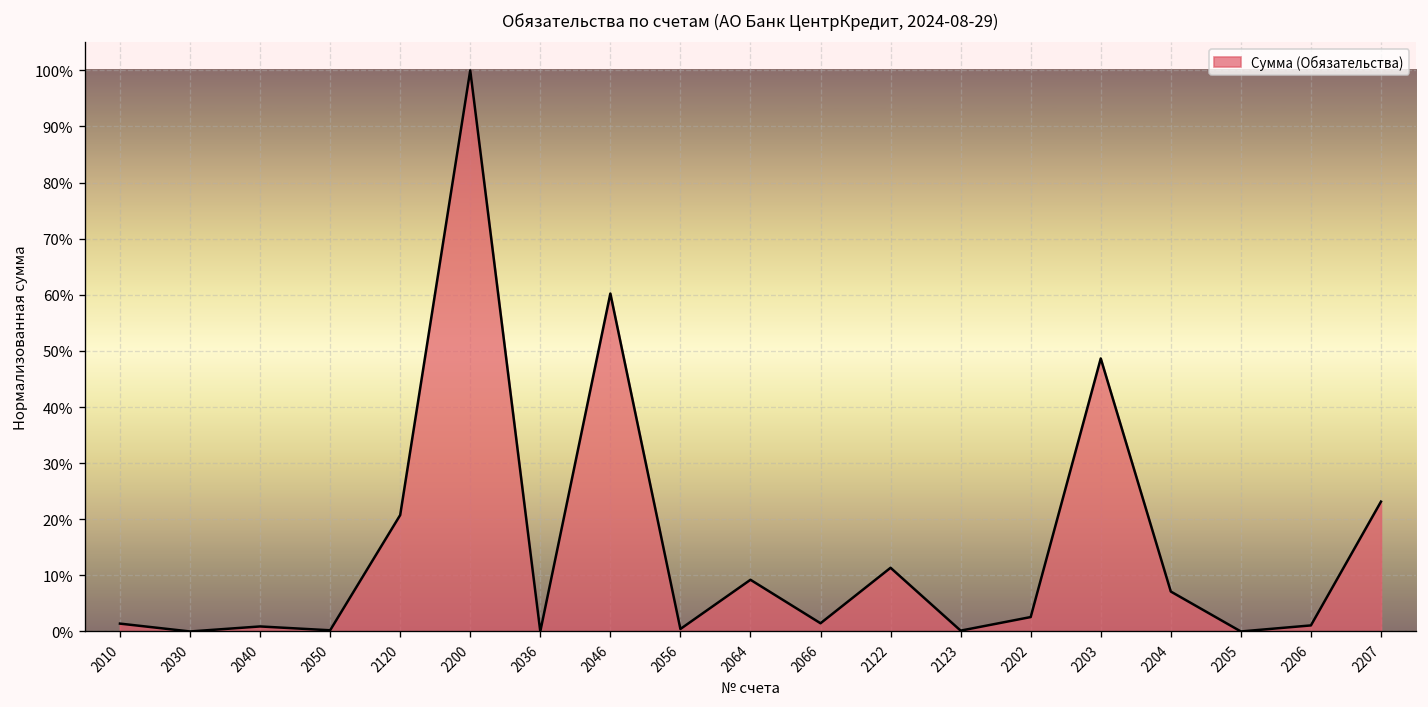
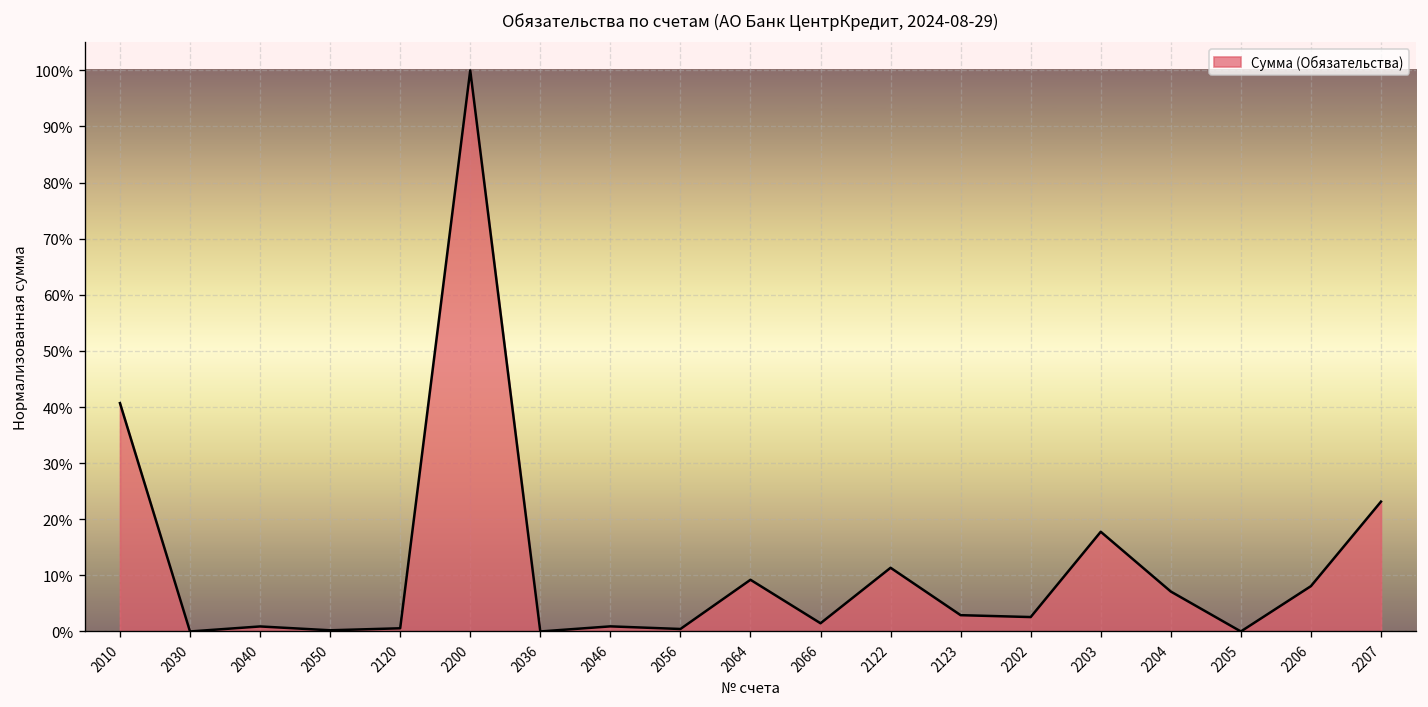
2010: 1% -> 41%
2120: 21% -> 1%
2046: 60% -> 1%
2123: 0% -> 3%
2203: 49% -> 18%
2206: 1% -> 8%
